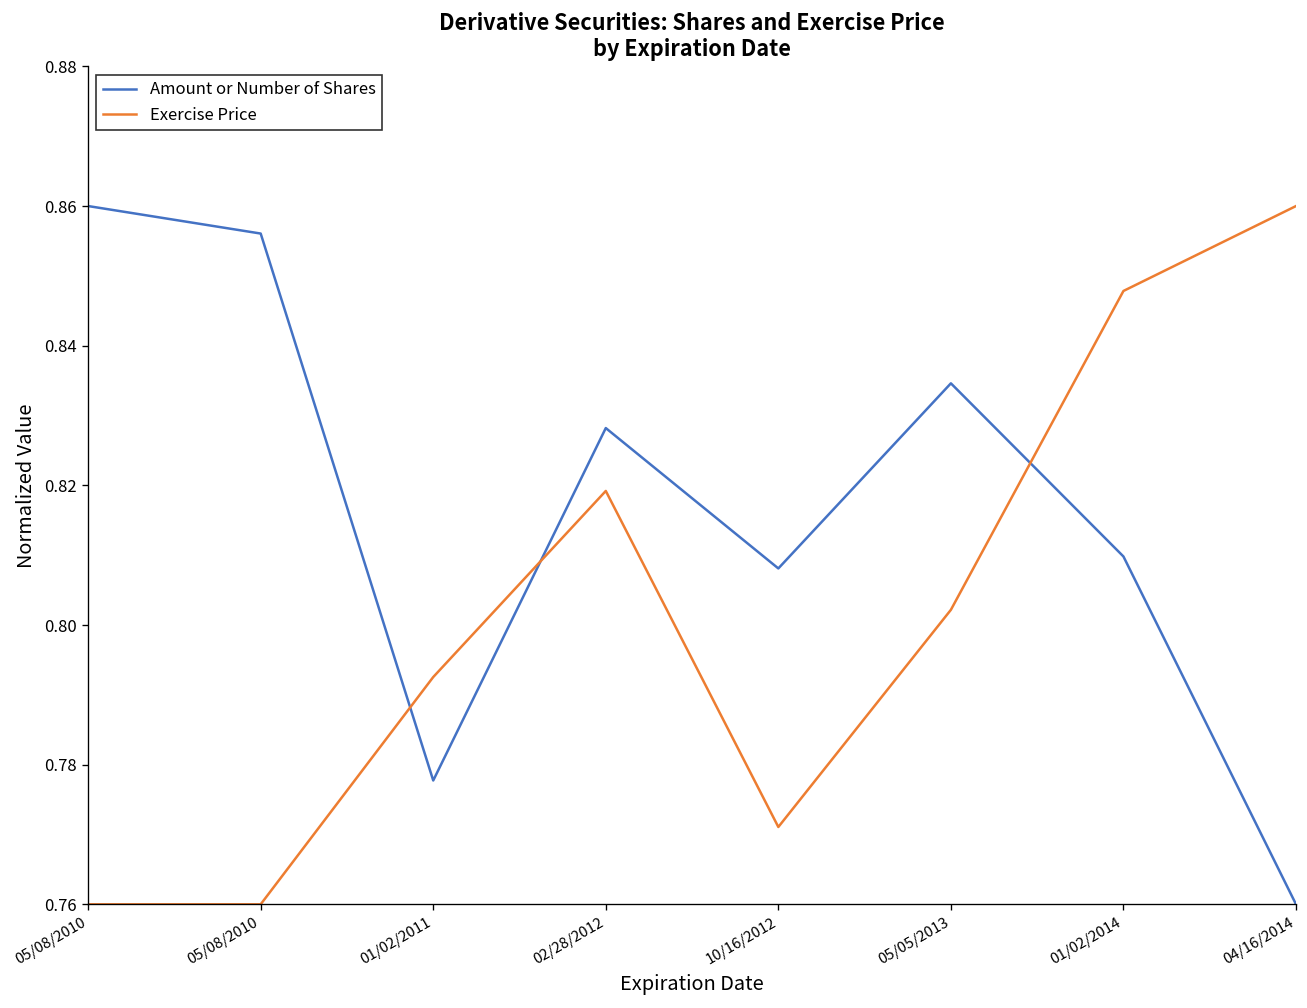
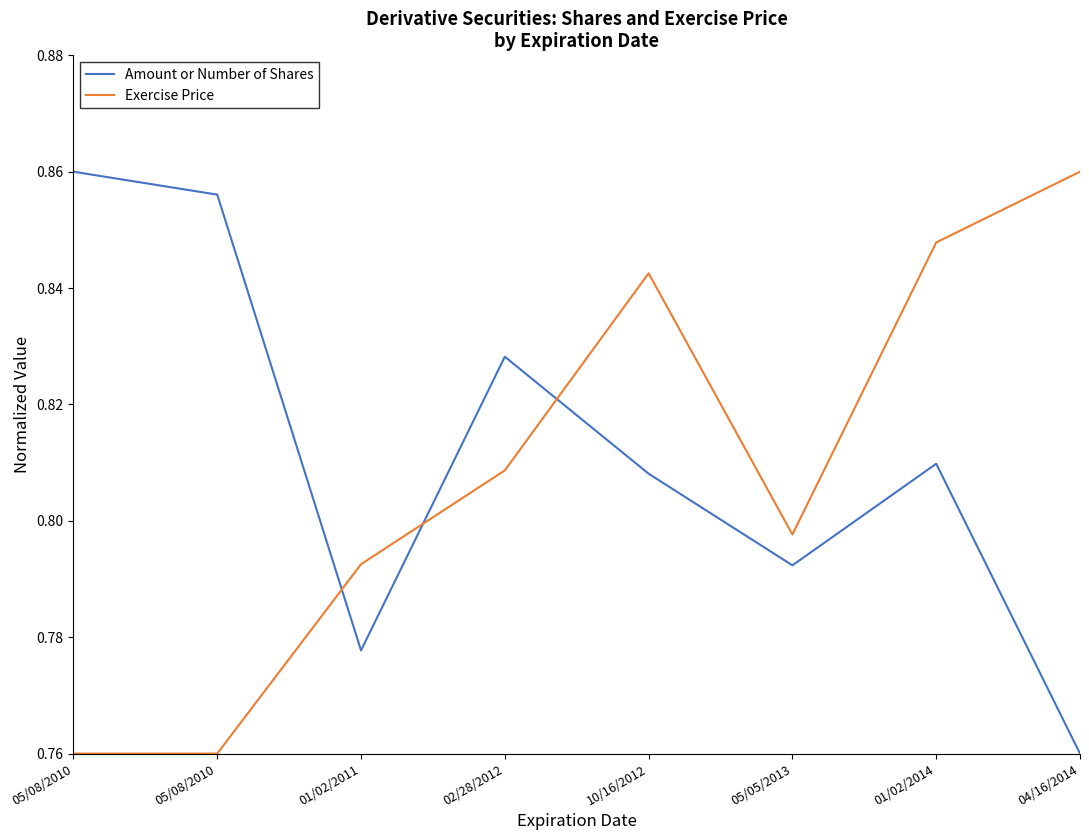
Exercise Price, 02/28/2012: 0.819 -> 0.809
Exercise Price, 10/16/2012: 0.771 -> 0.843
Amount or Number of Shares, 05/05/2013: 0.835 -> 0.792
Exercise Price, 05/05/2013: 0.802 -> 0.798
